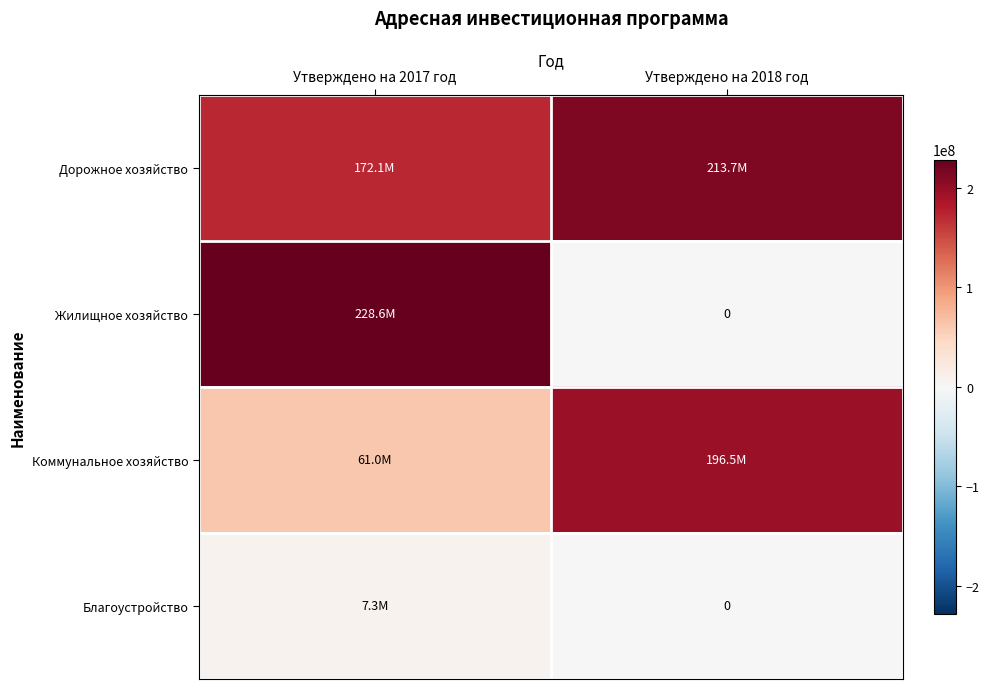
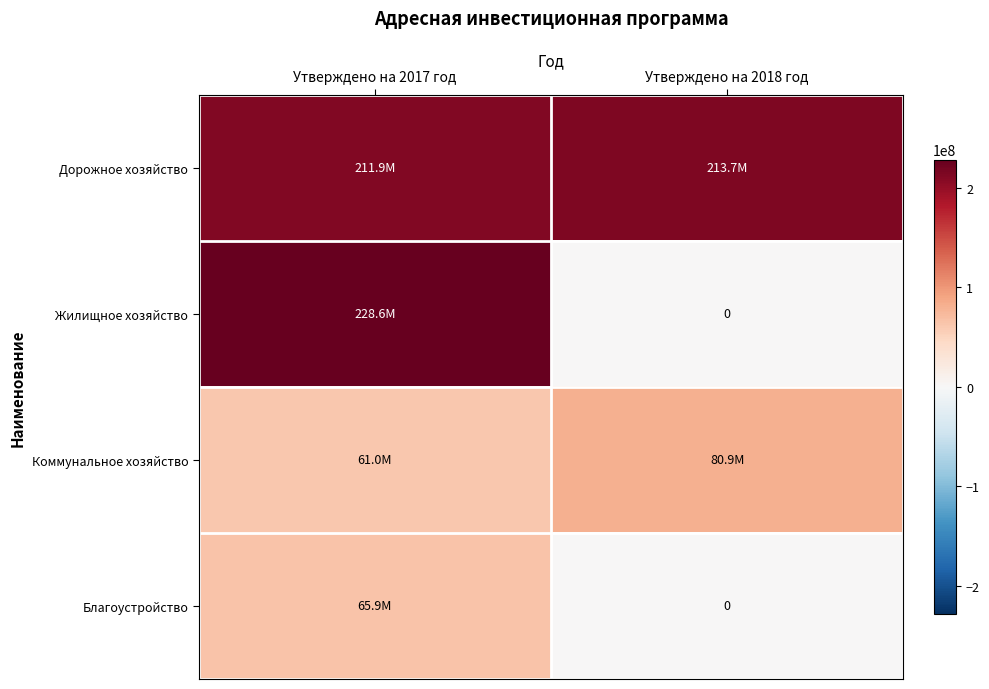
Дорожное хозяйство, Утверждено на 2017 год: 172.1M -> 211.9M
Коммунальное хозяйство, Утверждено на 2018 год: 196.5M -> 80.9M
Благоустройство, Утверждено на 2017 год: 7.3M -> 65.9M
